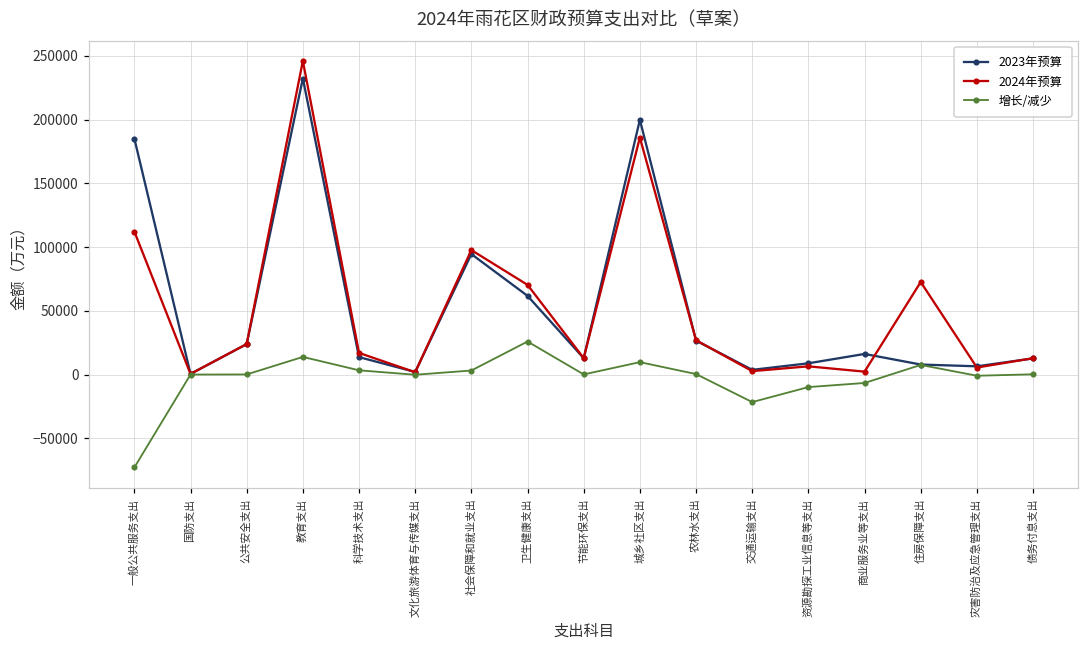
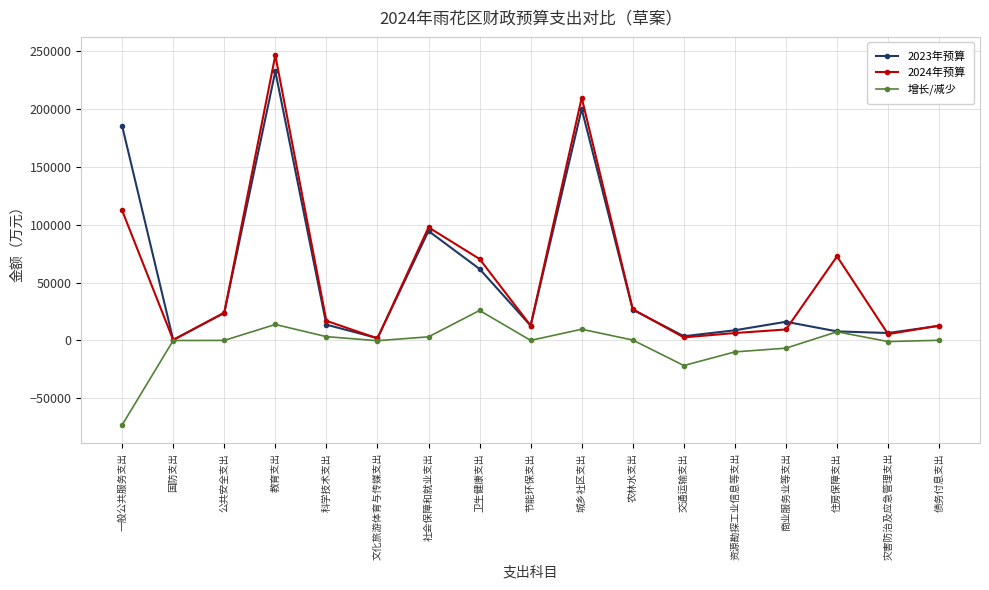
2024年预算, 城乡社区支出: 186000 -> 209000
2024年预算, 商业服务业等支出: 2000 -> 9000
